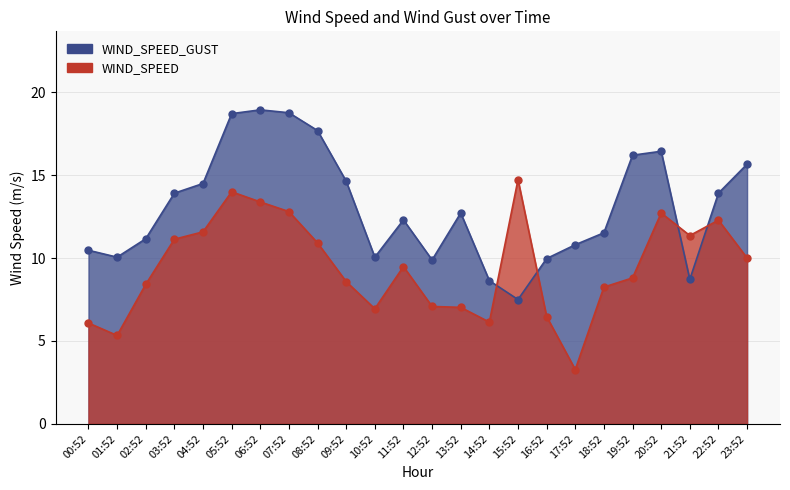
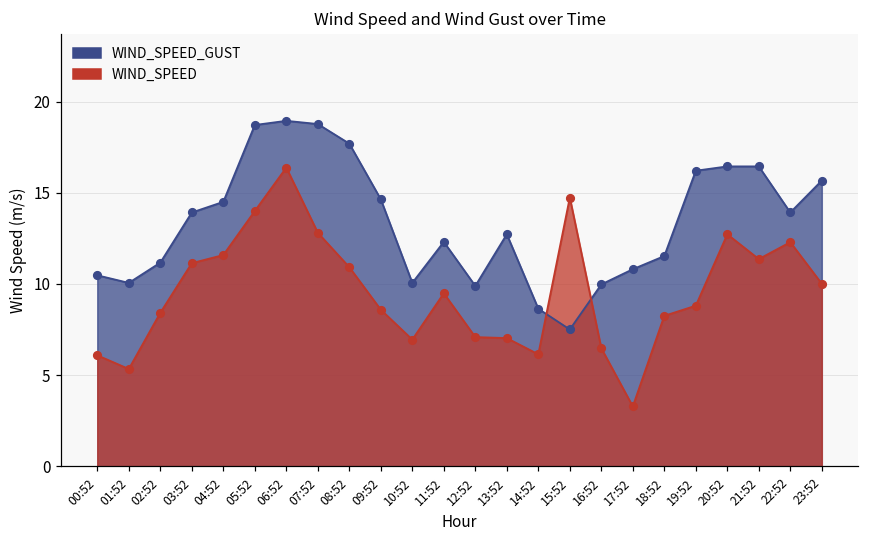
WIND_SPEED, 06:52: 13.4 -> 16.4
WIND_SPEED_GUST, 21:52: 8.7 -> 16.4
